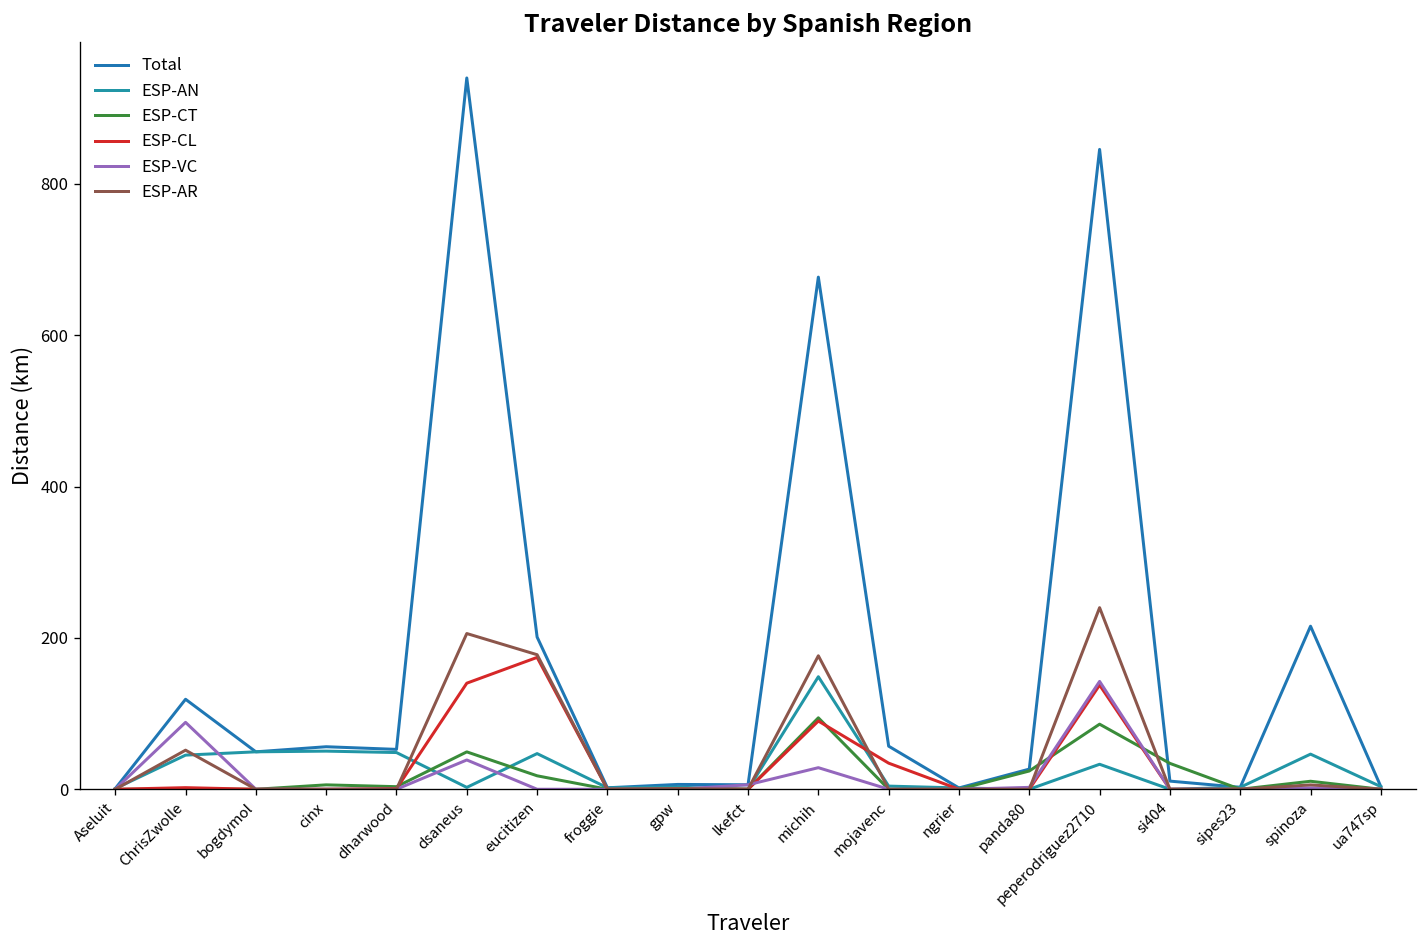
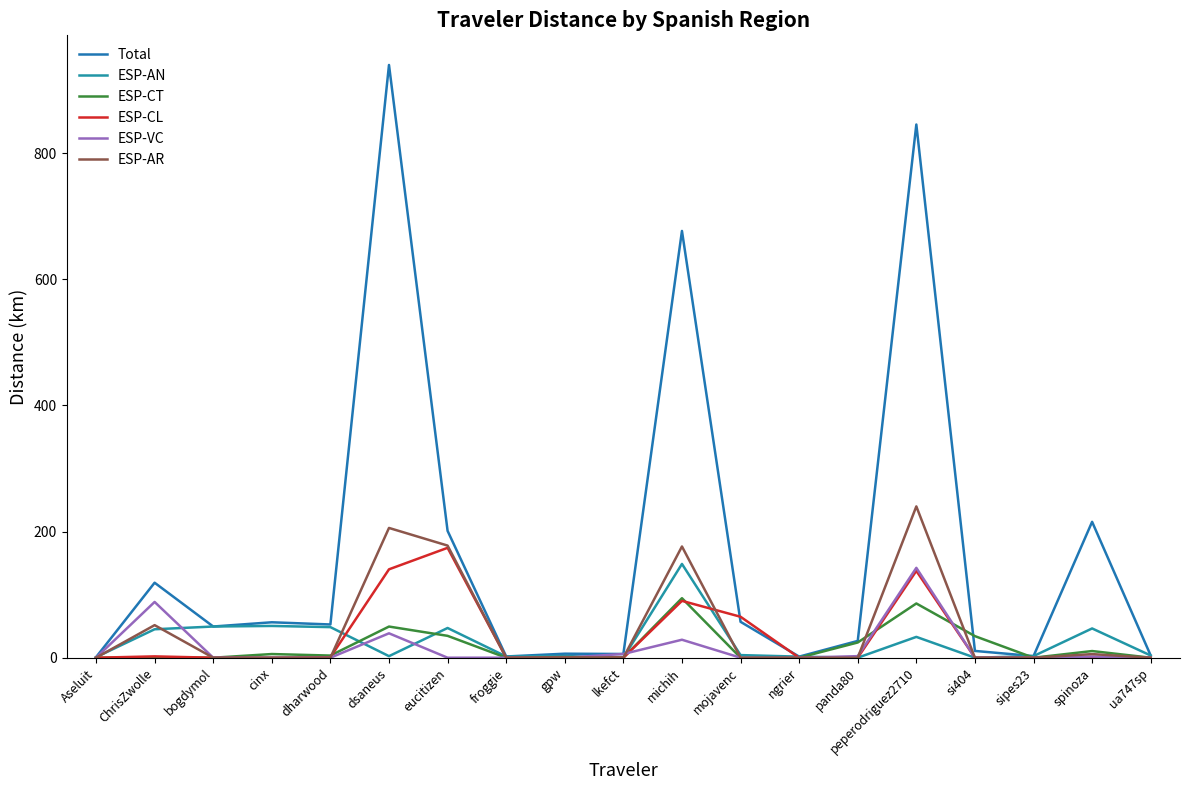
ESP-CT, eucitizen: 20 -> 30
ESP-CL, mojavenc: 30 -> 60
